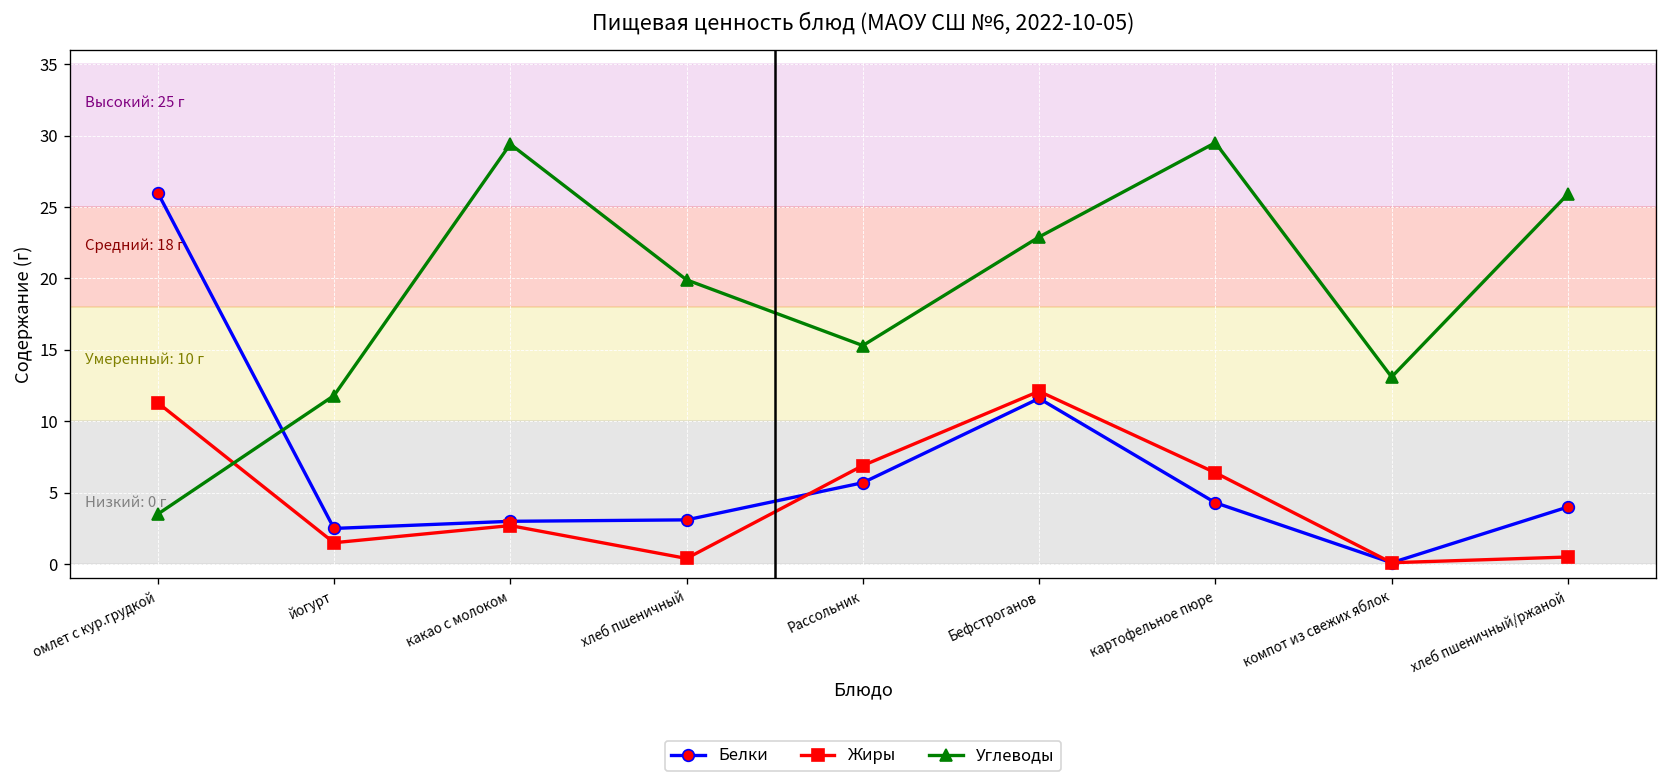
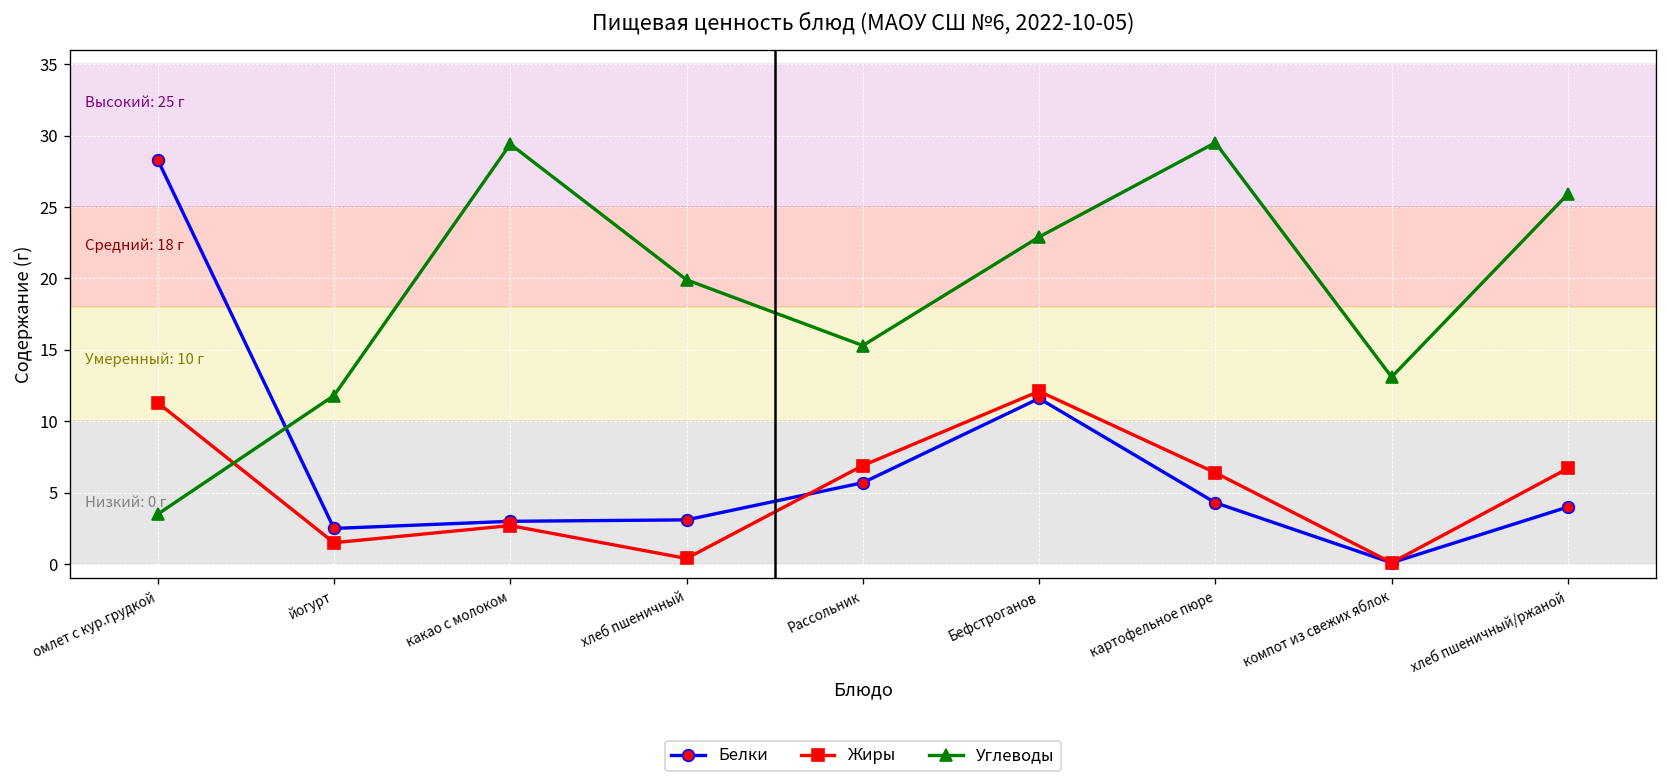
Белки, омлет с кур.грудкой: 26.0 -> 28.3
Жиры, хлеб пшеничный/ржаной: 0.5 -> 6.7
